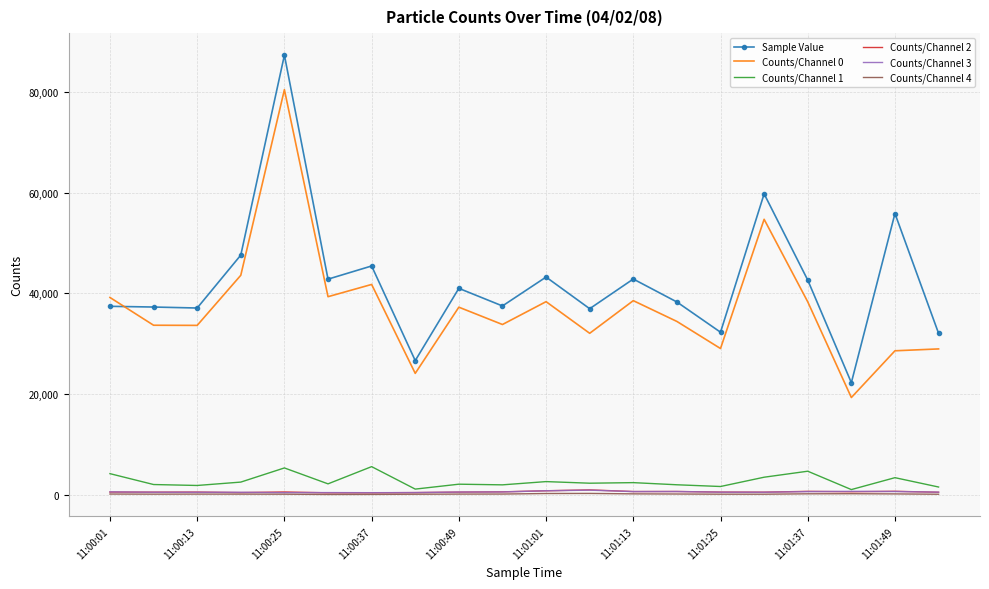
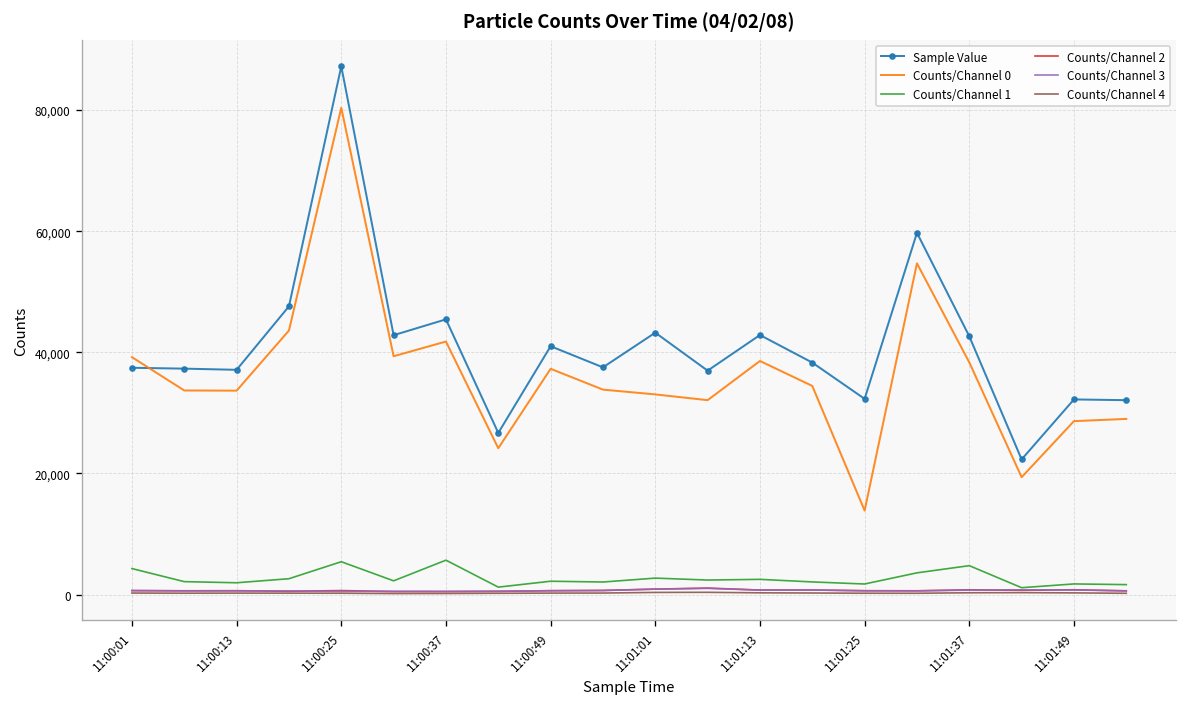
Counts/Channel 0, 11:01:01: 38,000 -> 33,000
Counts/Channel 0, 11:01:25: 29,000 -> 14,000
Sample Value, 11:01:49: 56,000 -> 32,000
Counts/Channel 1, 11:01:49: 3,000 -> 2,000
